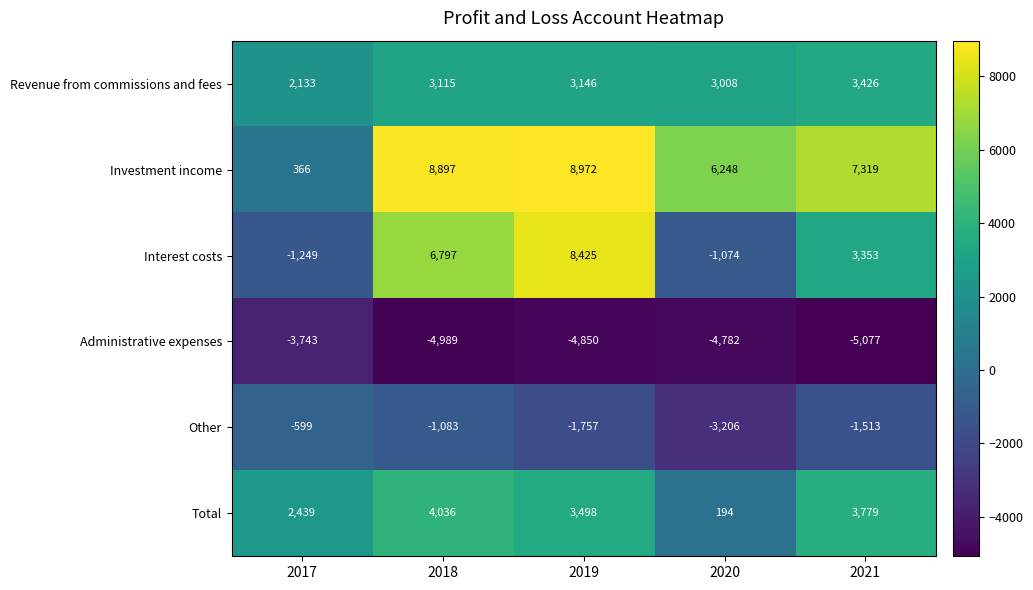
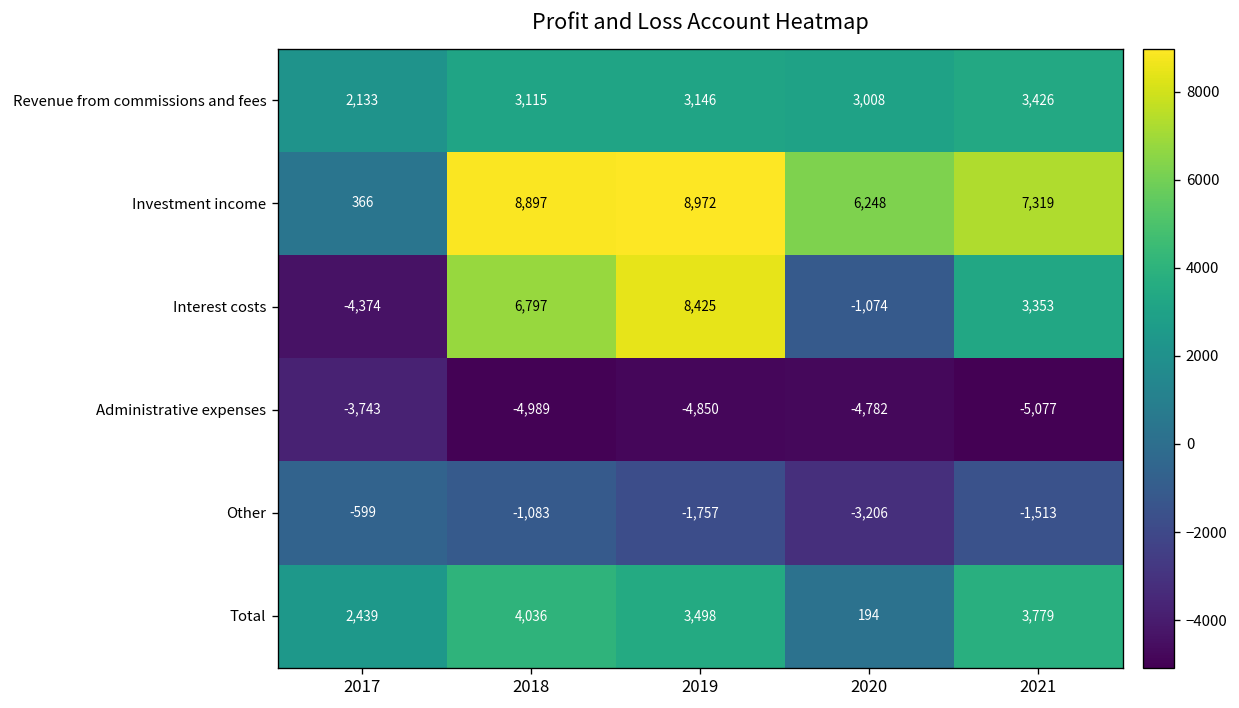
Interest costs, 2017: -1,249 -> -4,374
